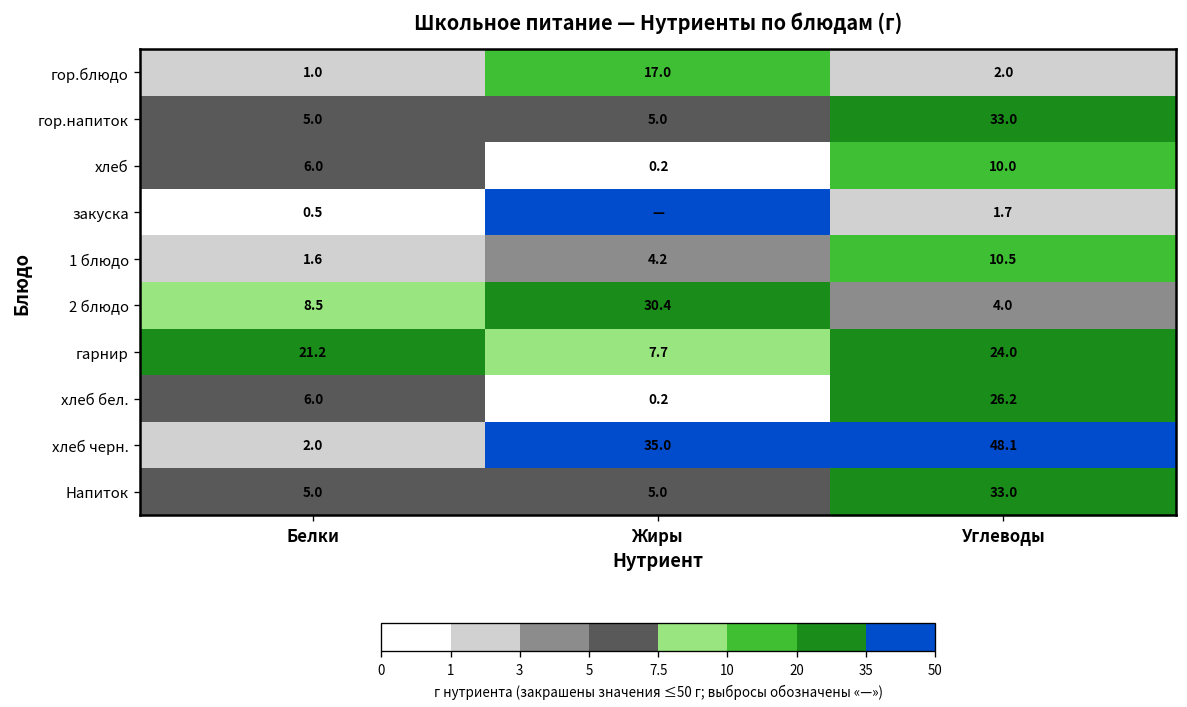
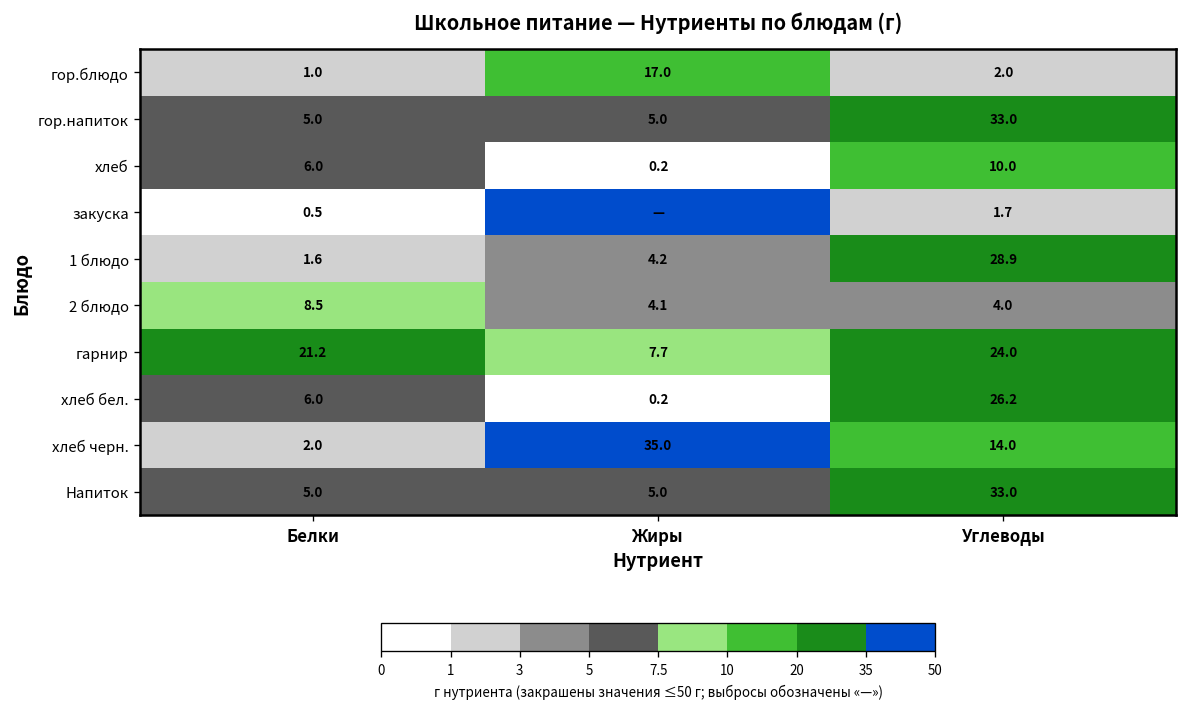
1 блюдо, Углеводы: 10.5 -> 28.9
2 блюдо, Жиры: 30.4 -> 4.1
хлеб черн., Углеводы: 48.1 -> 14.0
